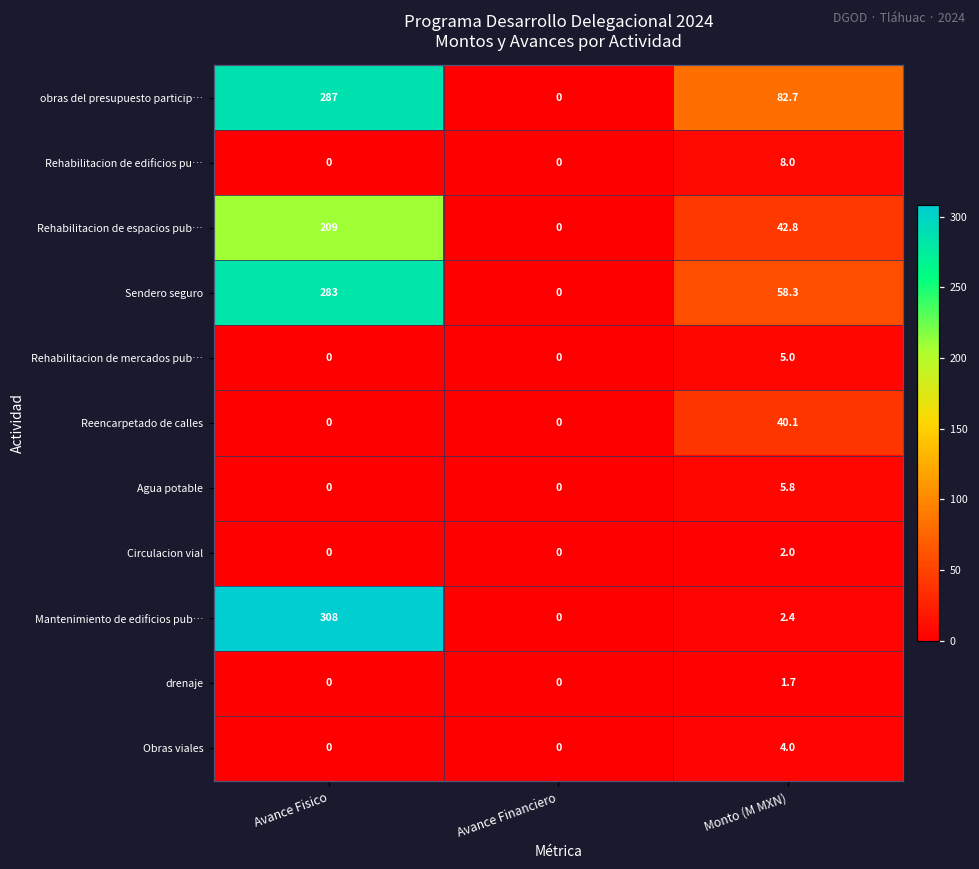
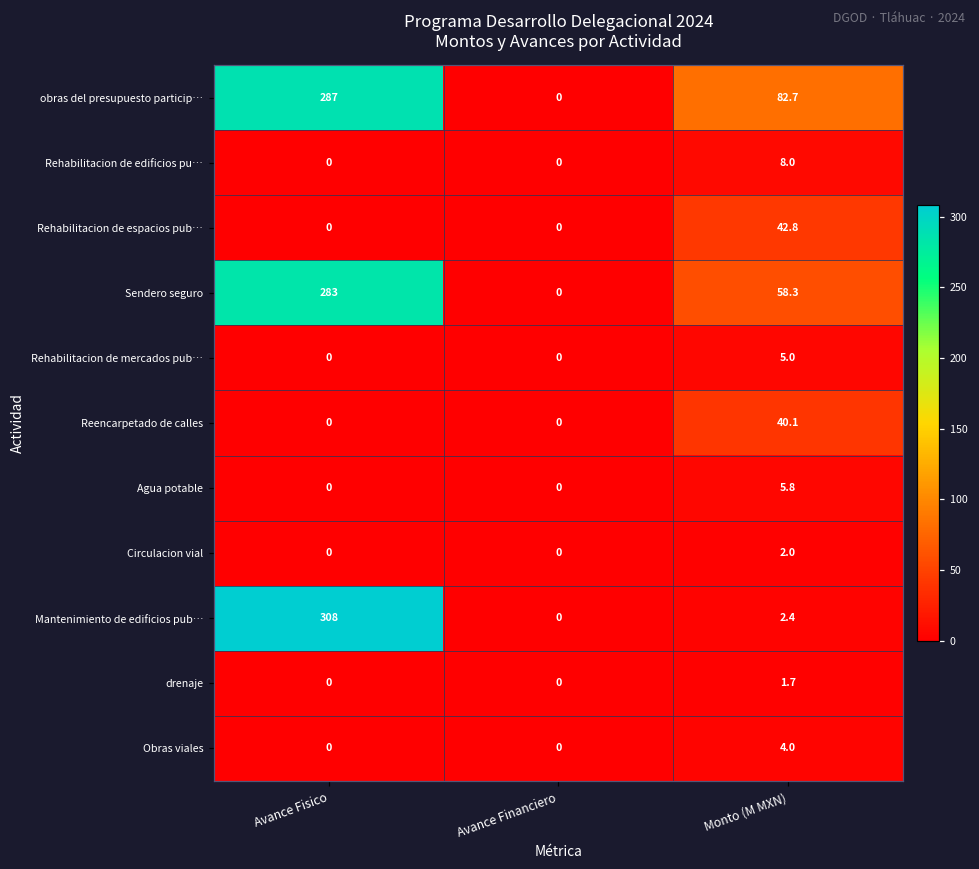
Rehabilitacion de espacios pub…, Avance Fisico: 209 -> 0
